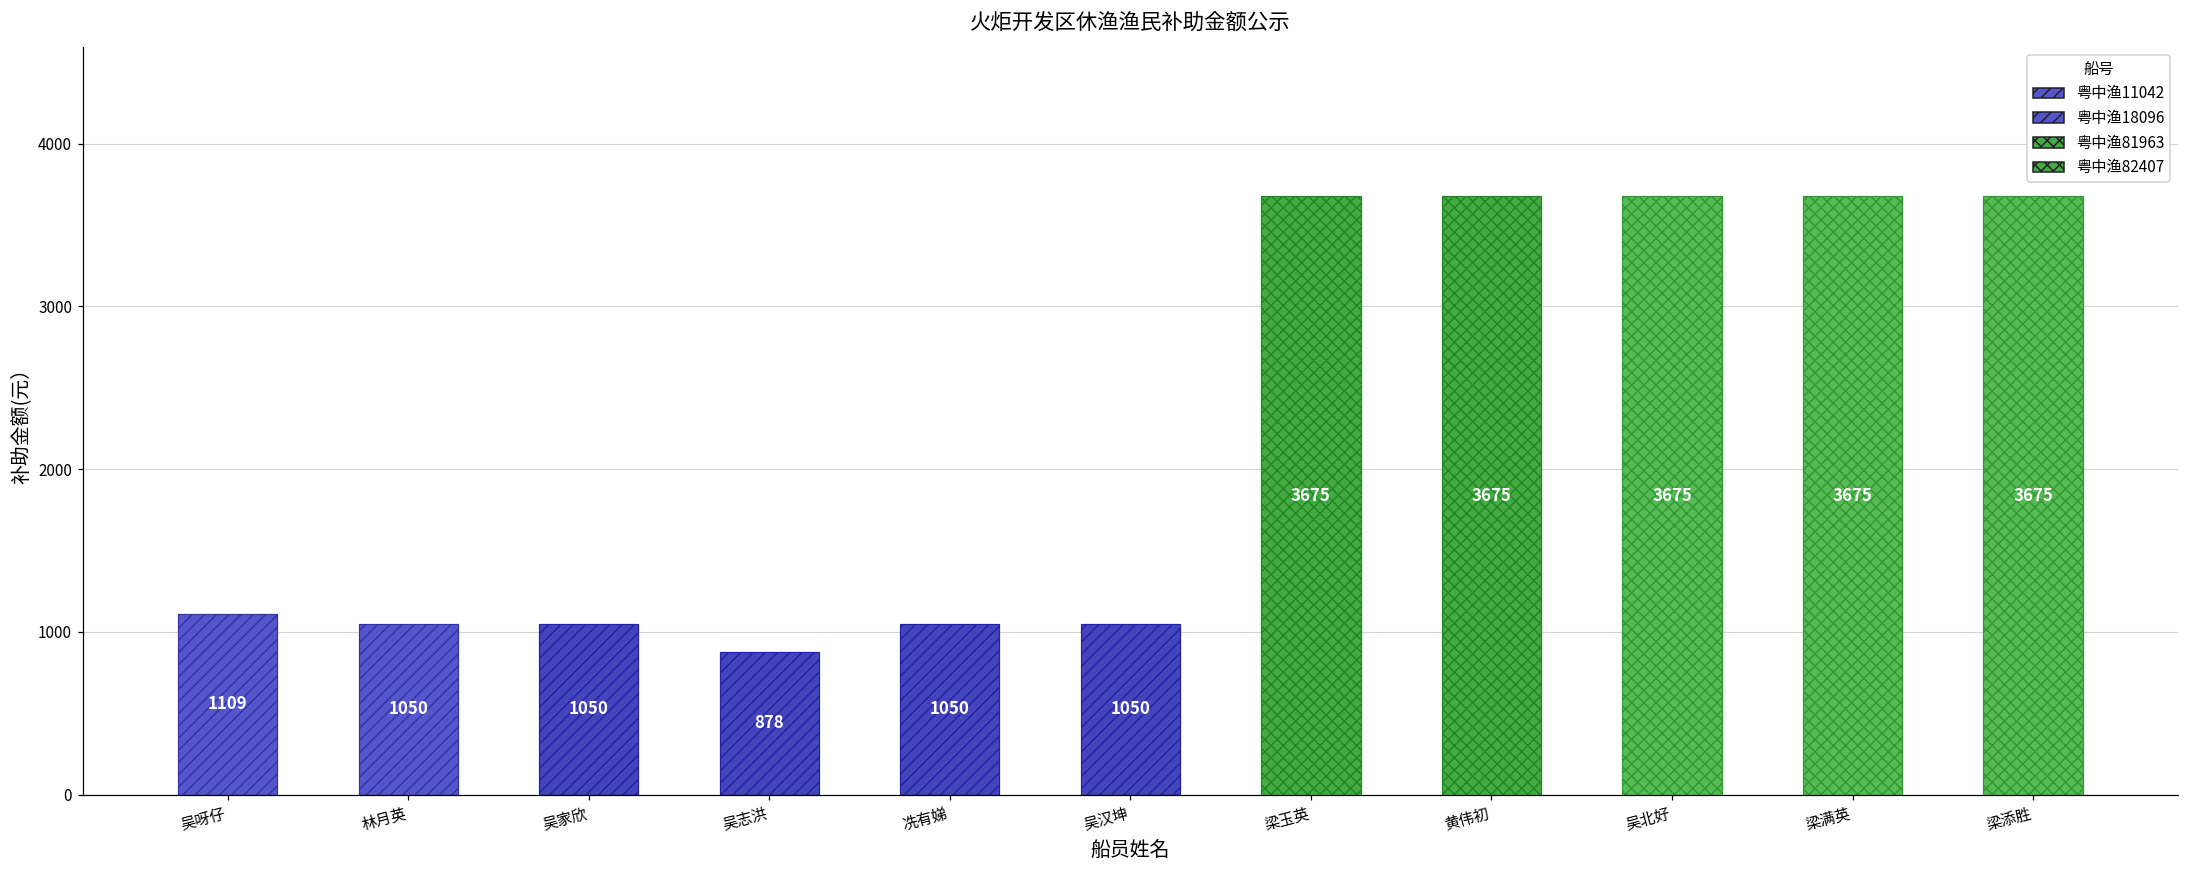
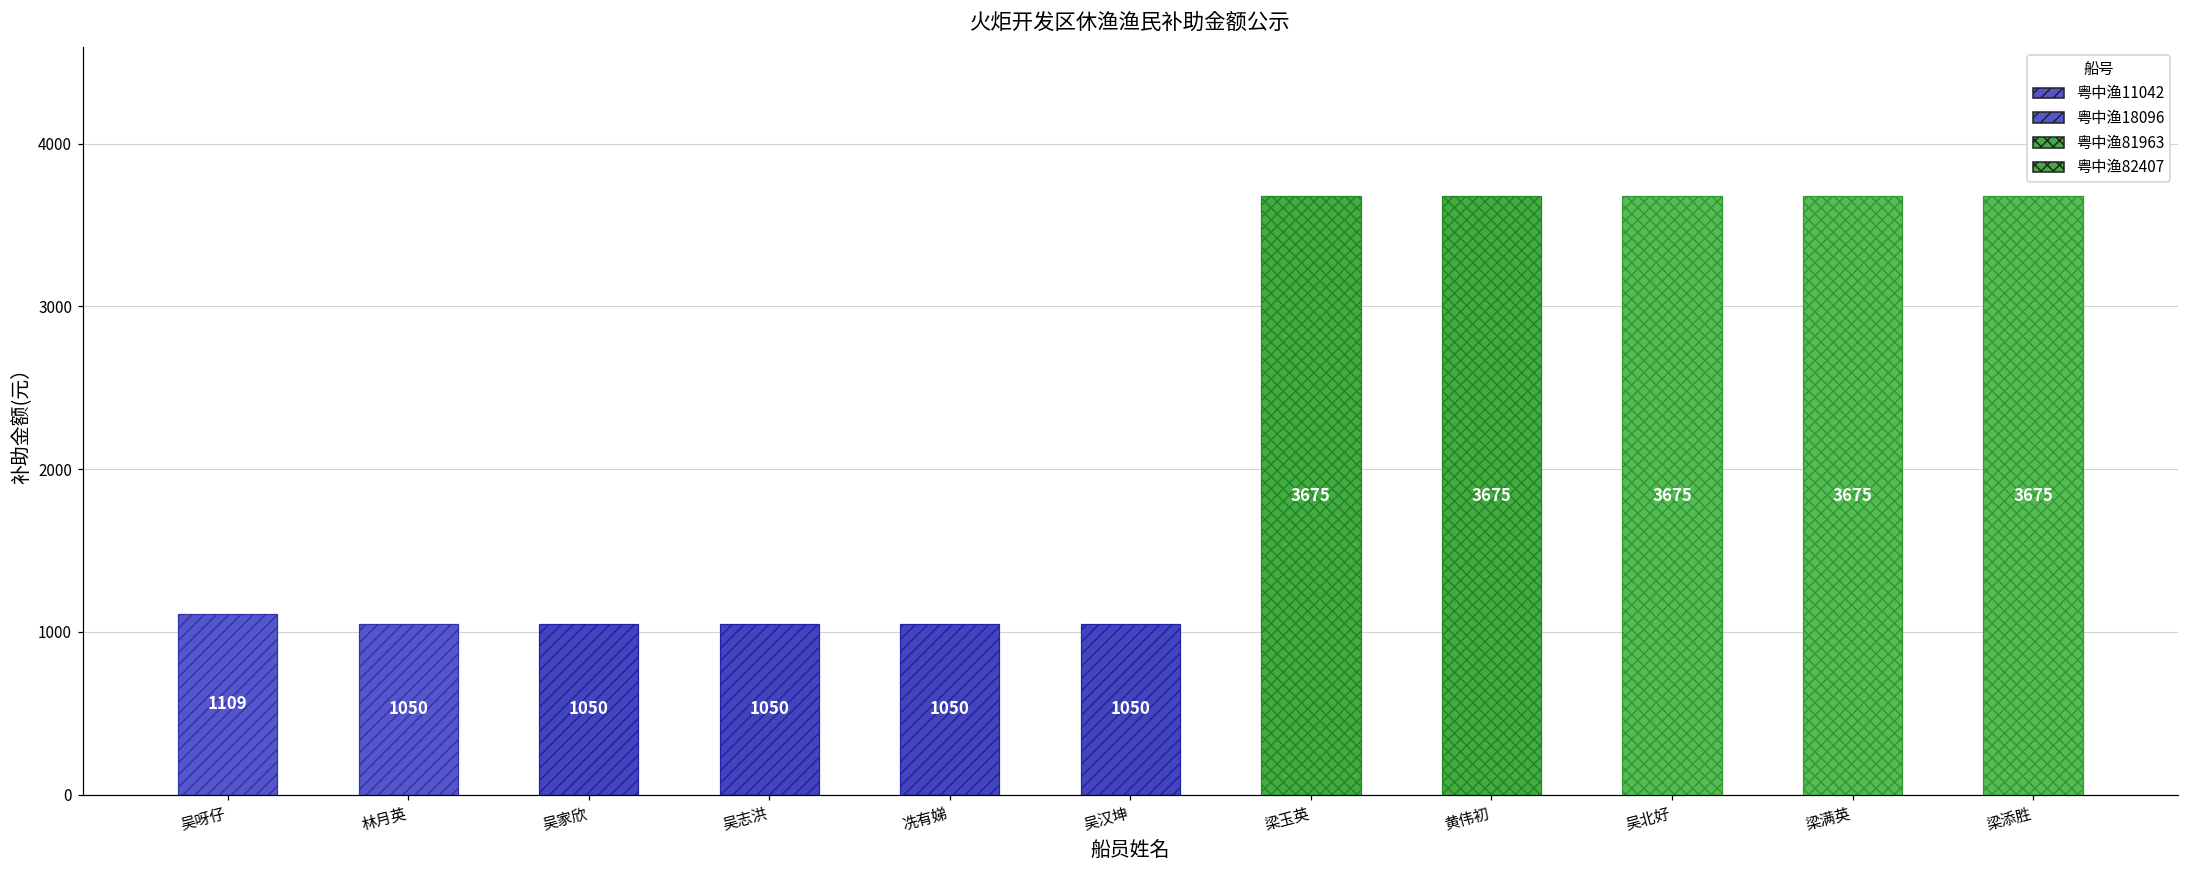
吴志洪: 878 -> 1050
